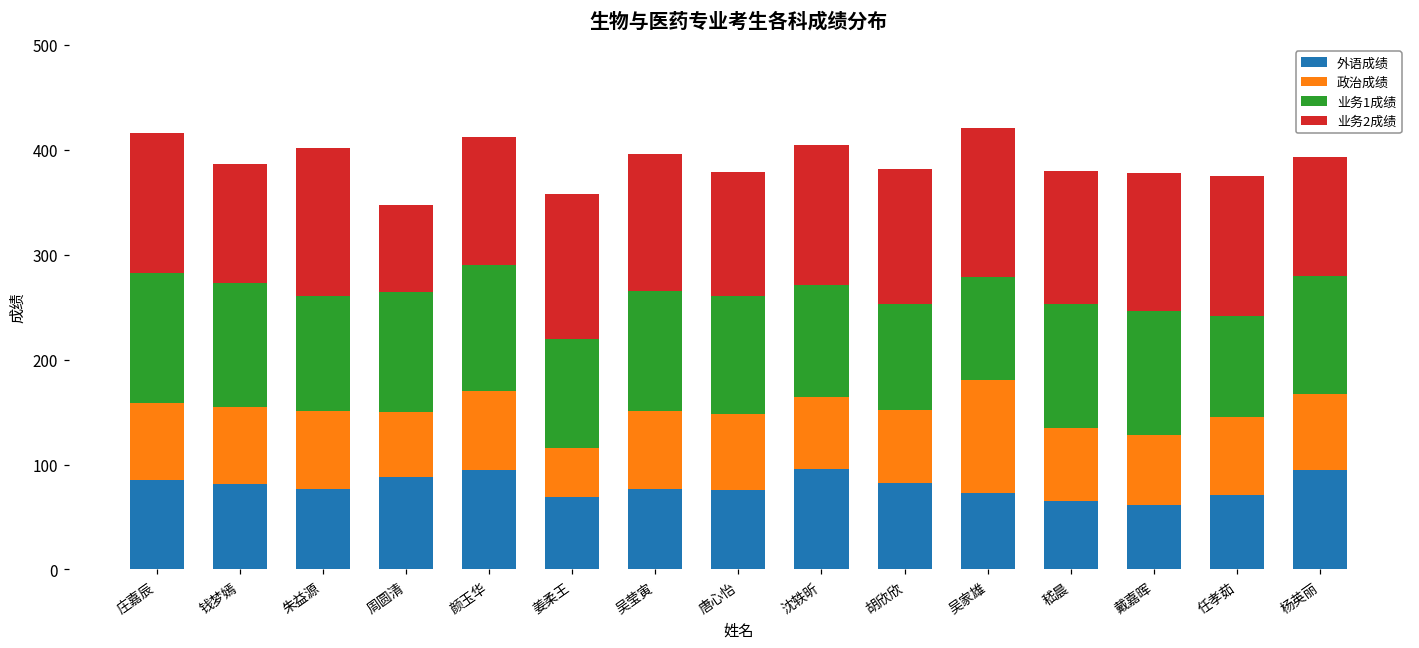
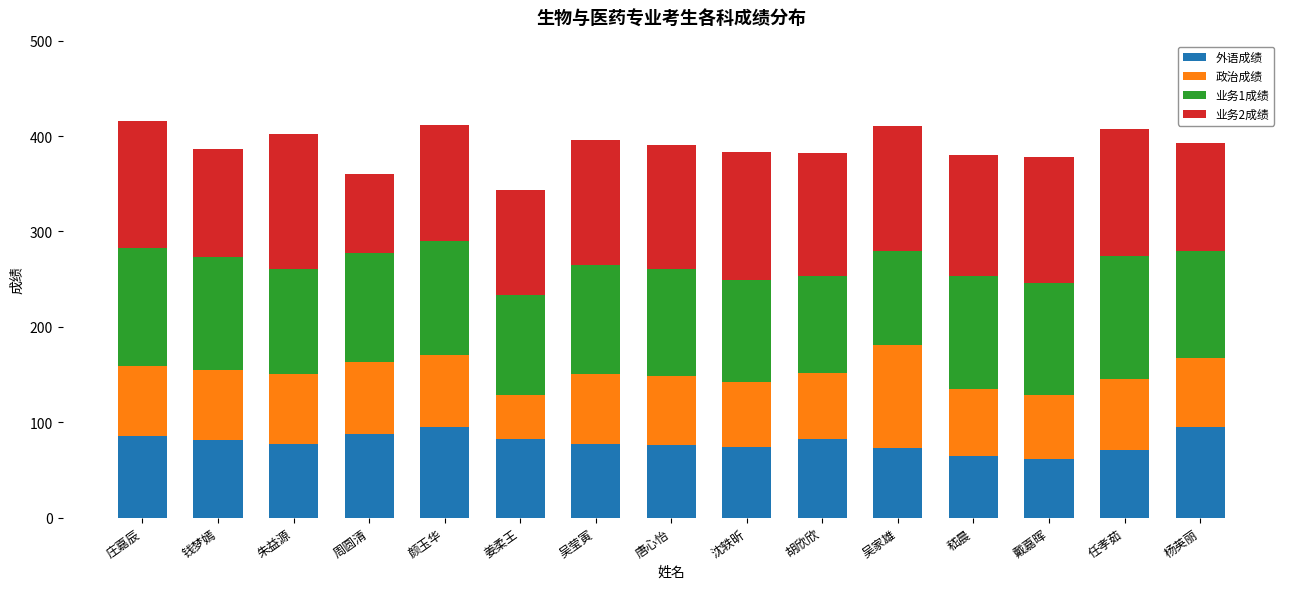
政治成绩, 周圆清: 60 -> 80
外语成绩, 姜柔王: 70 -> 80
业务2成绩, 姜柔王: 140 -> 110
业务2成绩, 唐心怡: 120 -> 130
外语成绩, 沈轶昕: 100 -> 70
业务2成绩, 吴家雄: 140 -> 130
业务1成绩, 任孝茹: 100 -> 130
